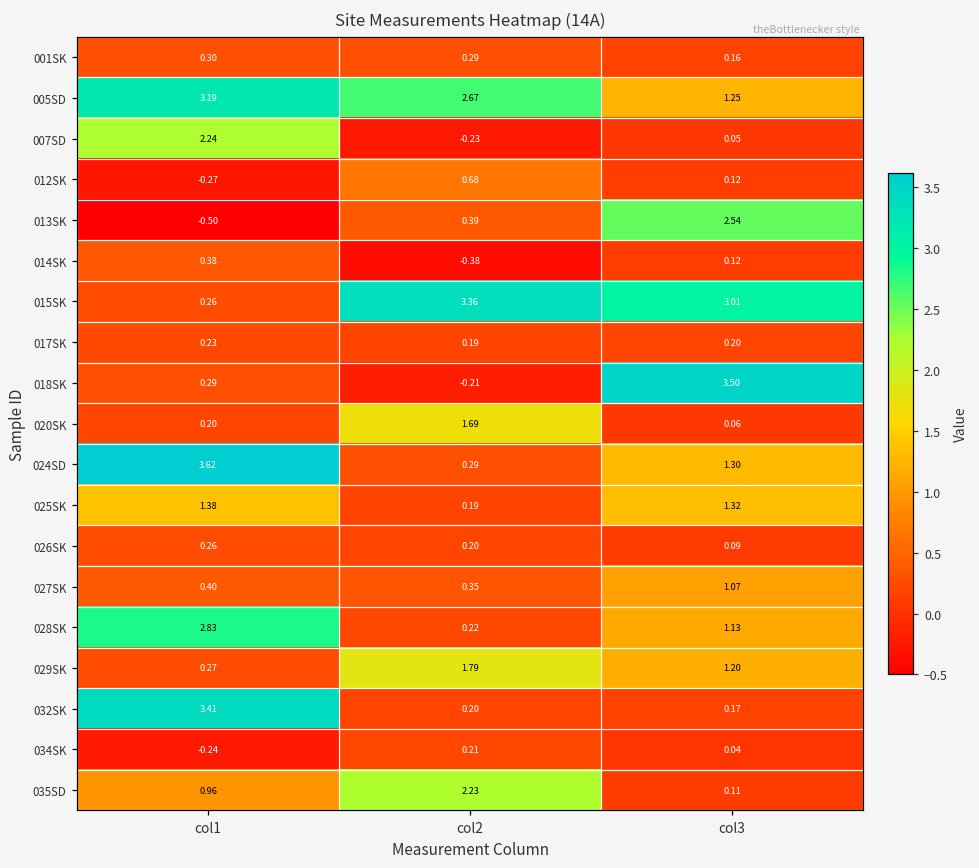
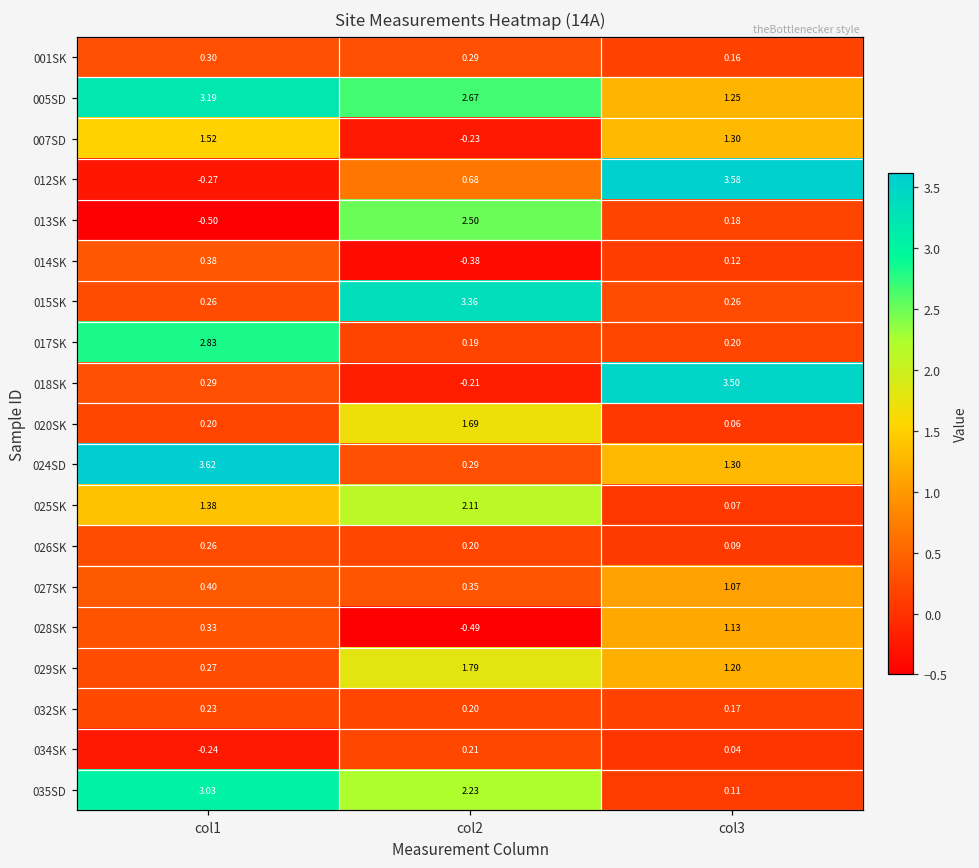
007SD, col1: 2.24 -> 1.52
007SD, col3: 0.05 -> 1.30
012SK, col3: 0.12 -> 3.58
013SK, col2: 0.39 -> 2.50
013SK, col3: 2.54 -> 0.18
015SK, col3: 3.01 -> 0.26
017SK, col1: 0.23 -> 2.83
025SK, col2: 0.19 -> 2.11
025SK, col3: 1.32 -> 0.07
028SK, col1: 2.83 -> 0.33
028SK, col2: 0.22 -> -0.49
032SK, col1: 3.41 -> 0.23
035SD, col1: 0.96 -> 3.03
